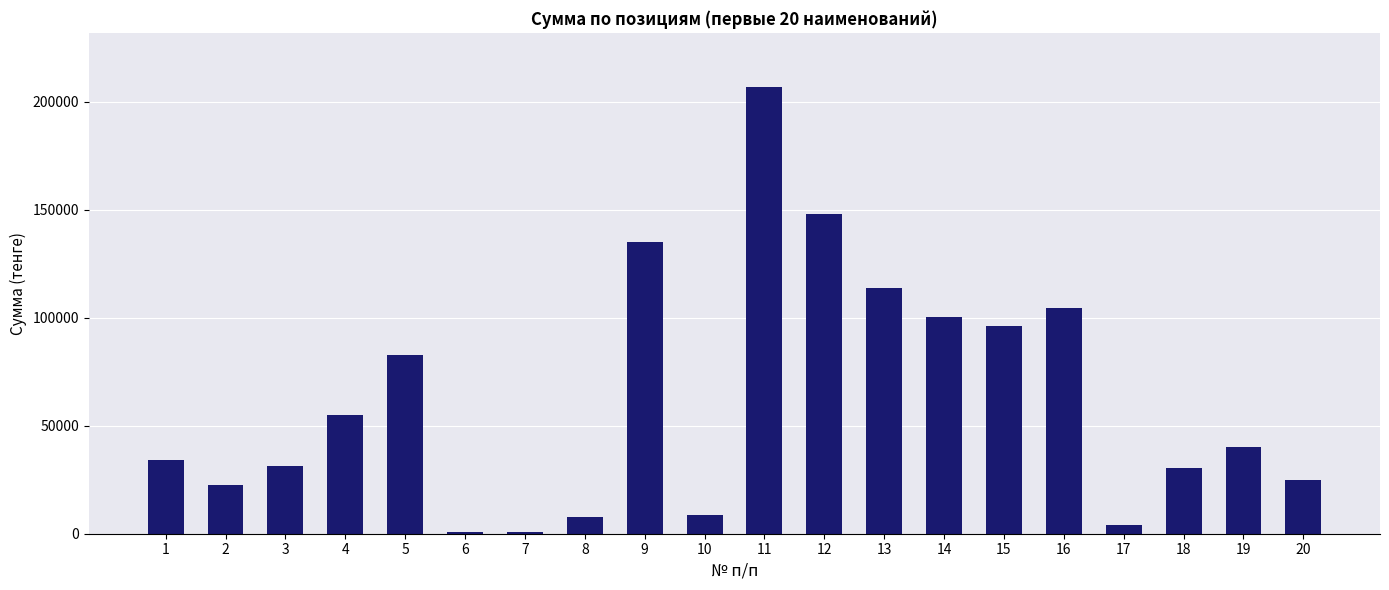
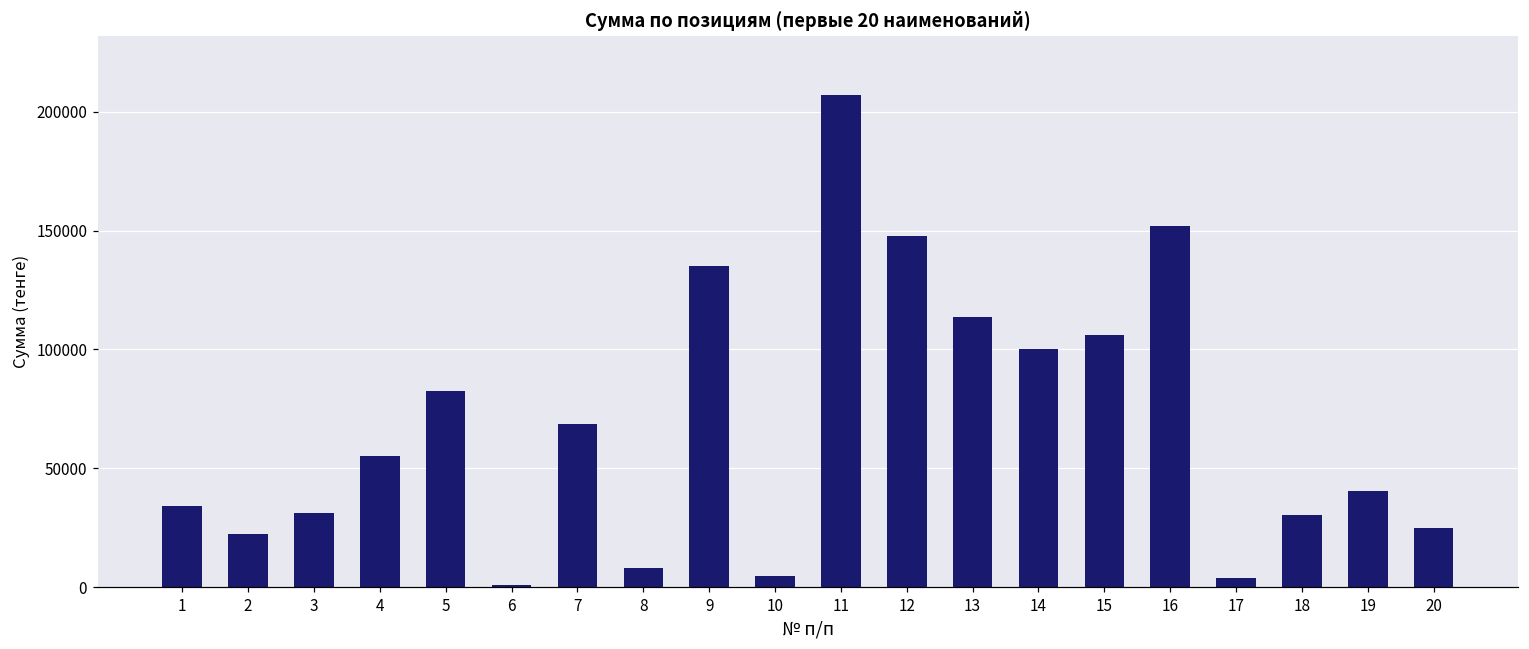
7: 1000 -> 69000
10: 9000 -> 5000
15: 96000 -> 106000
16: 105000 -> 152000
